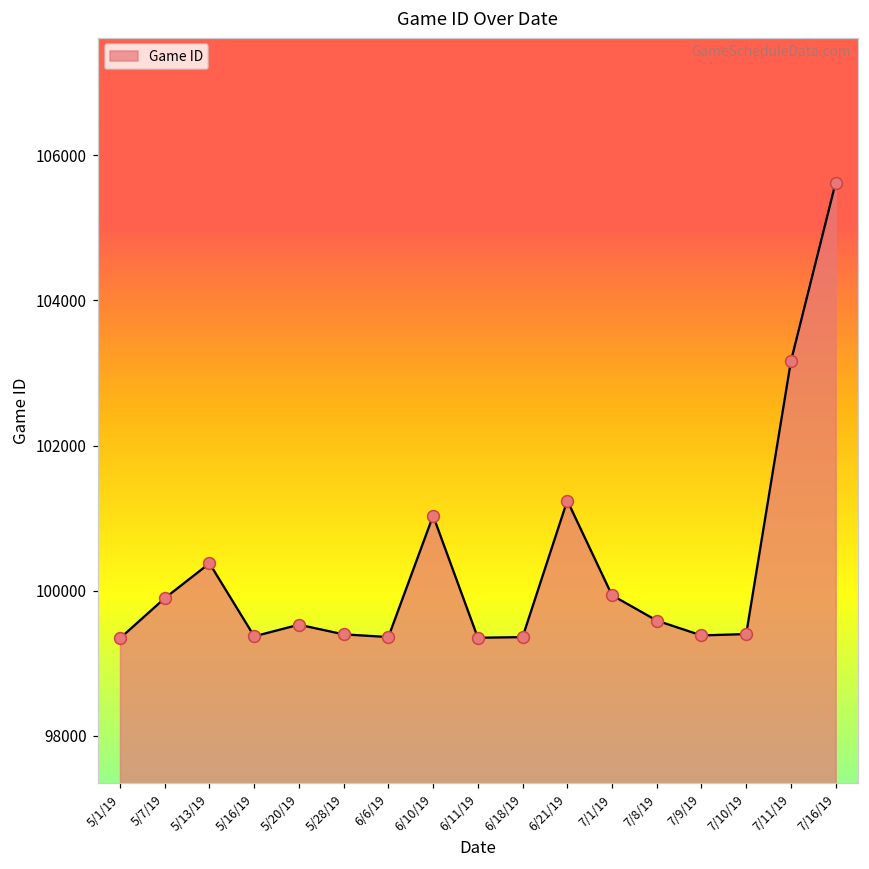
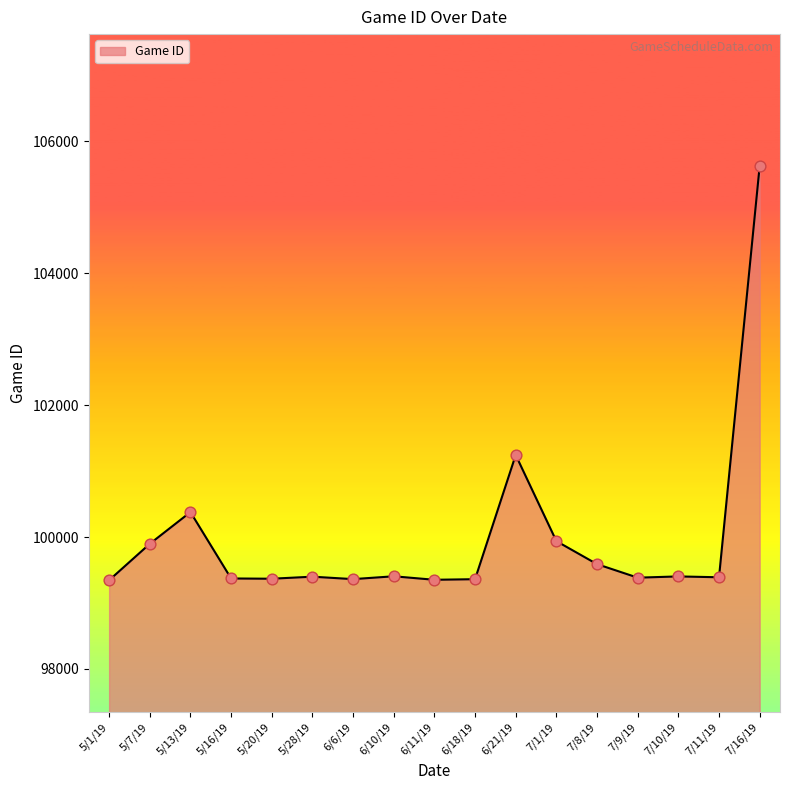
5/20/19: 99500 -> 99400
6/10/19: 101000 -> 99400
7/11/19: 103200 -> 99400
